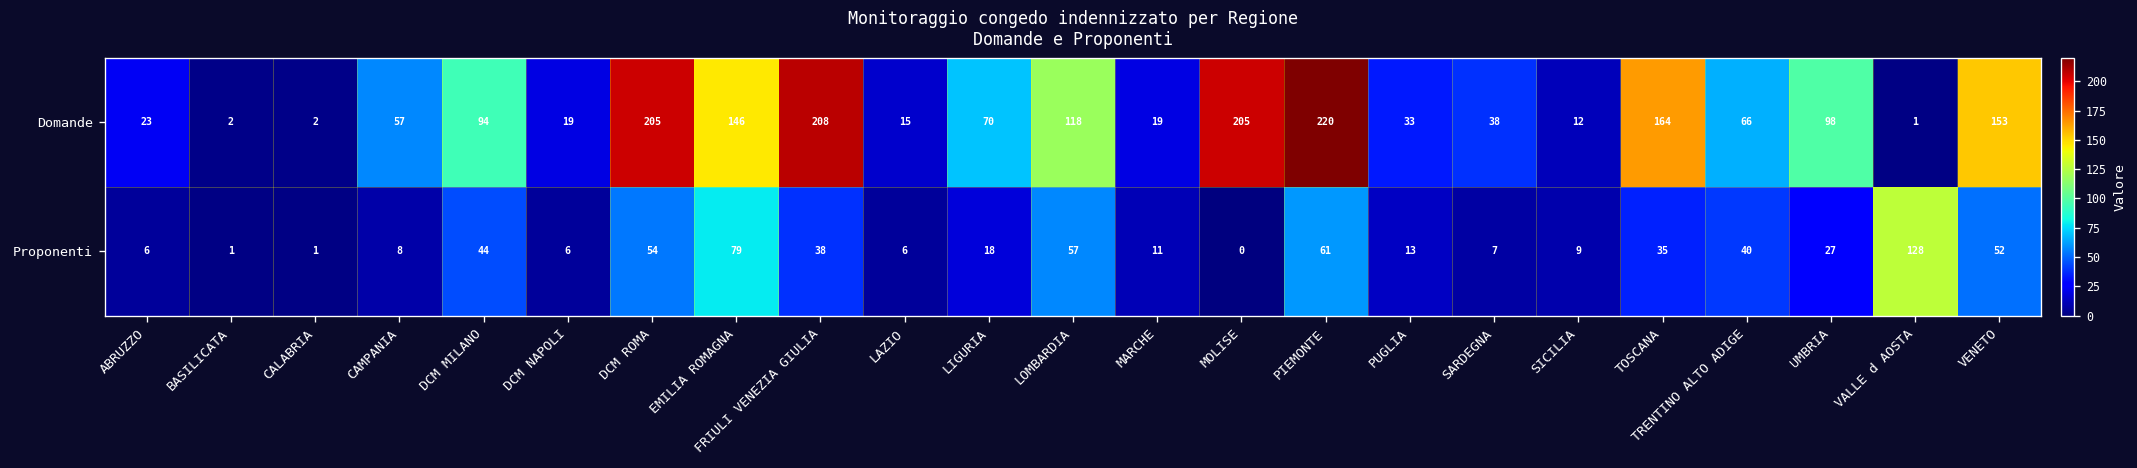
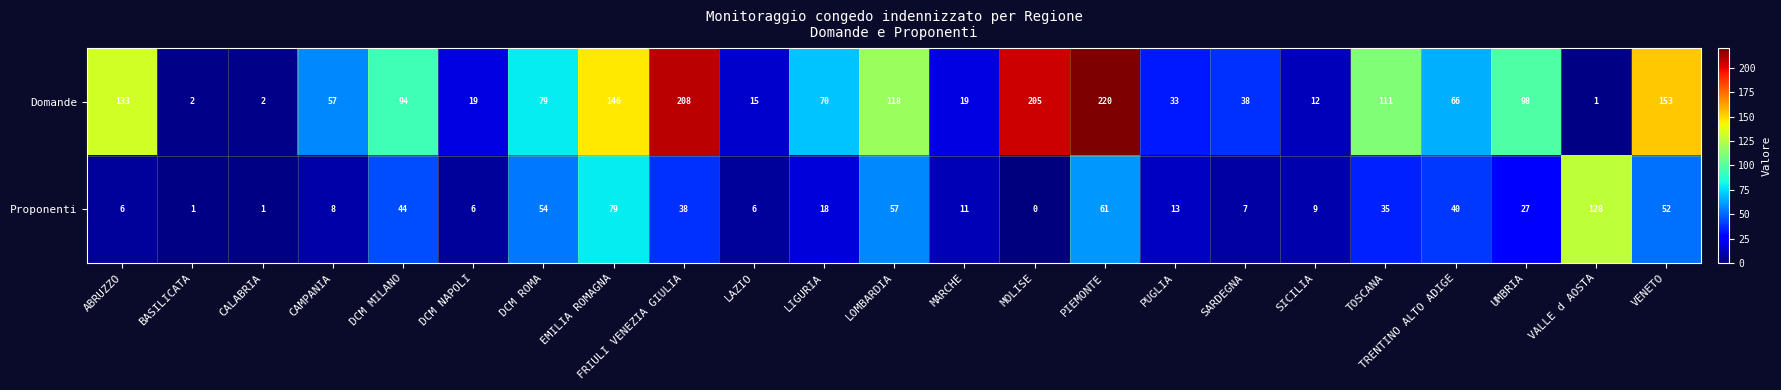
Domande, ABRUZZO: 23 -> 133
Domande, DCM ROMA: 205 -> 79
Domande, TOSCANA: 164 -> 111
